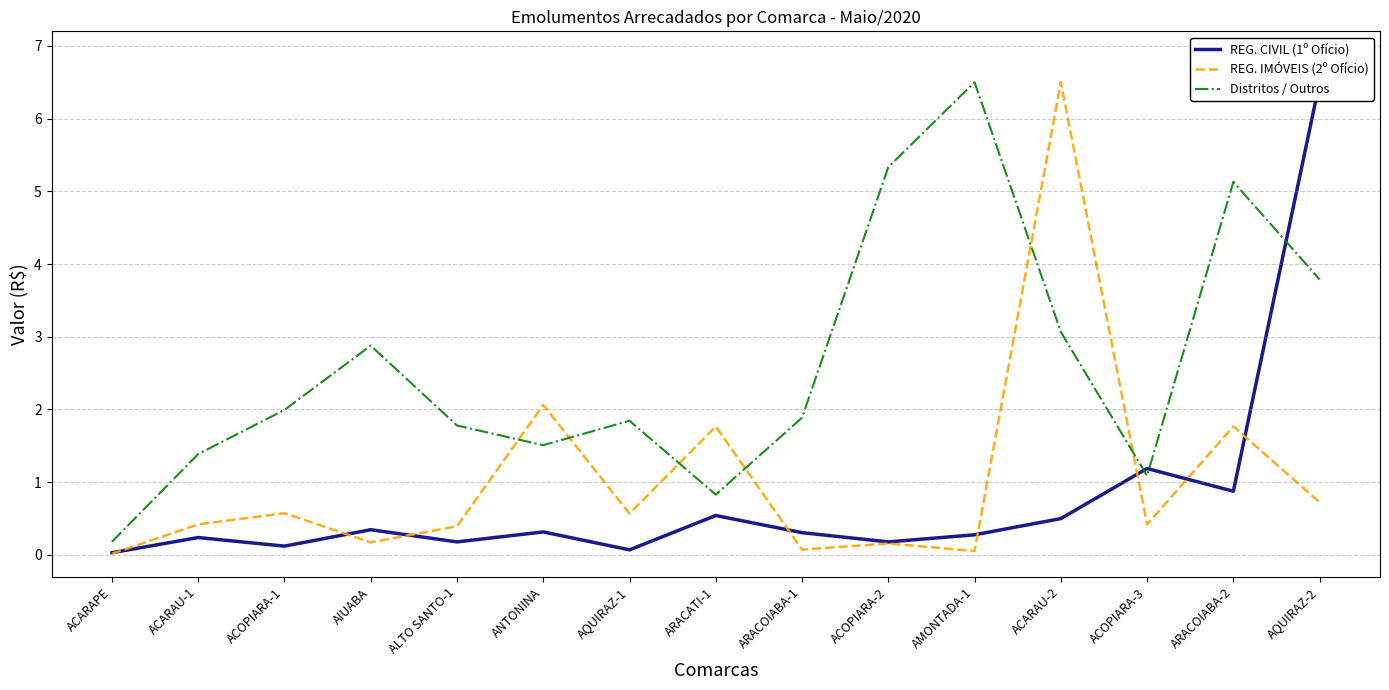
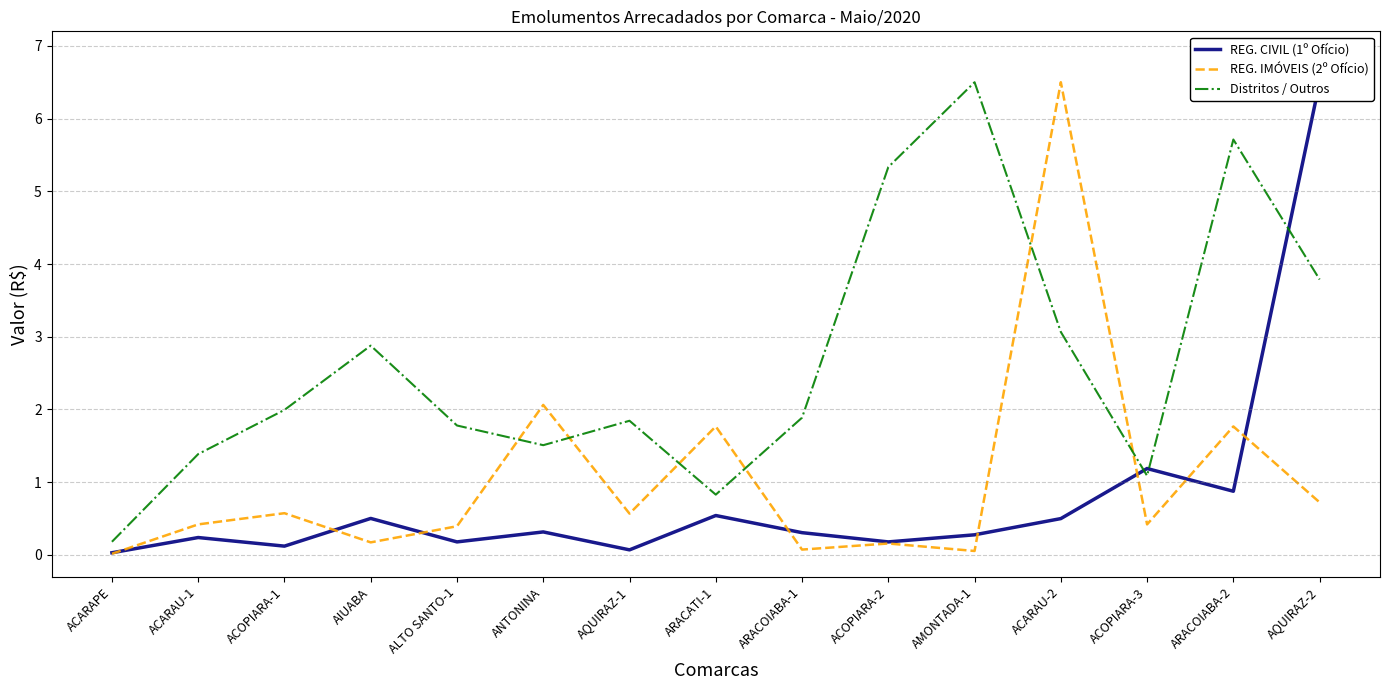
REG. CIVIL (1º Ofício), AIUABA: 0.3 -> 0.5
Distritos / Outros, ARACOIABA-2: 5.1 -> 5.7
